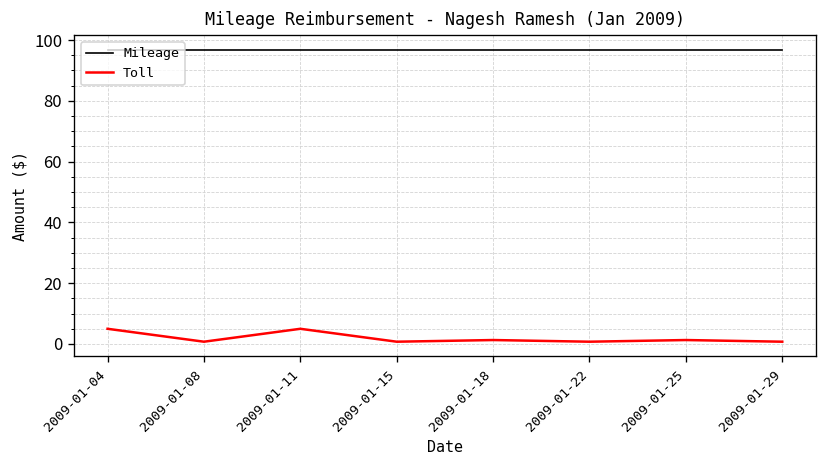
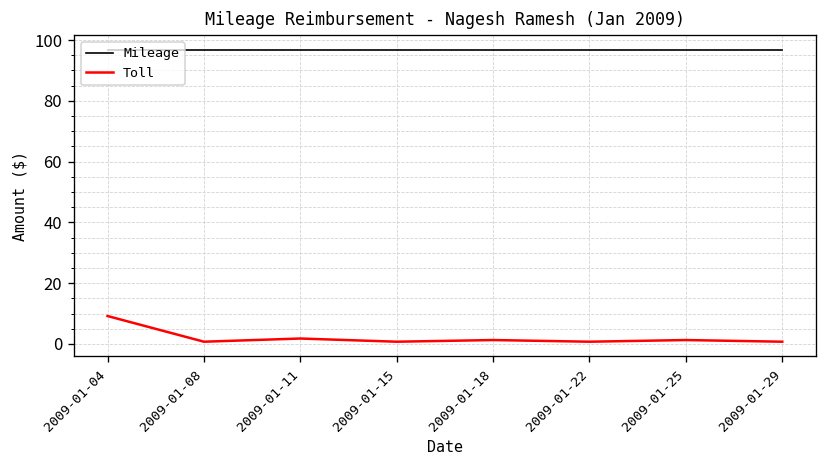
Toll, 2009-01-04: 5 -> 9
Toll, 2009-01-11: 5 -> 2
